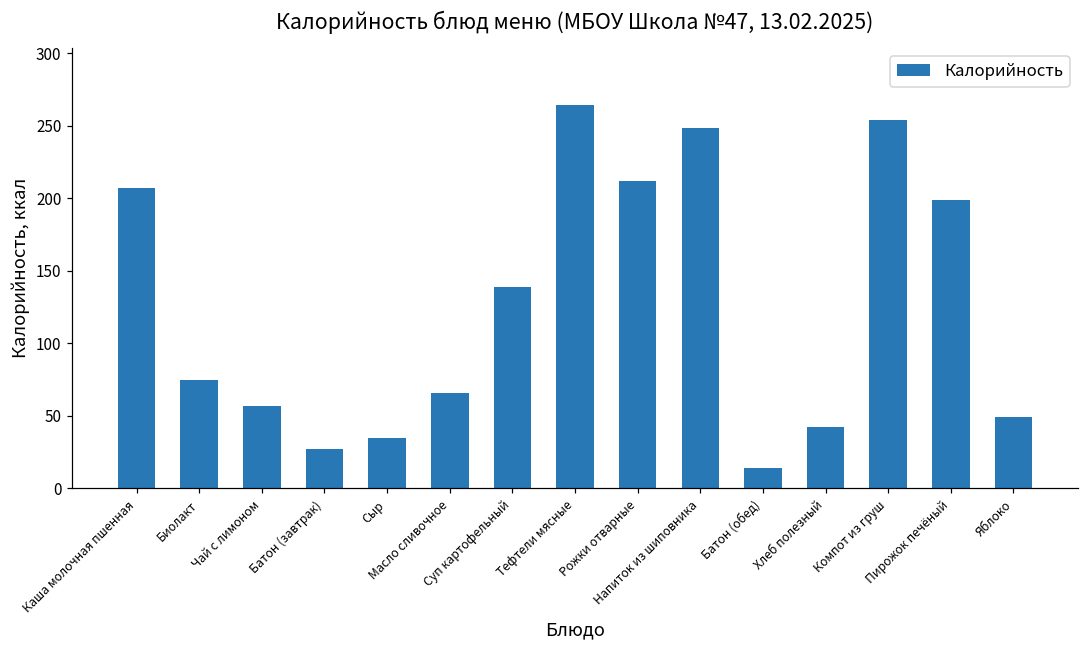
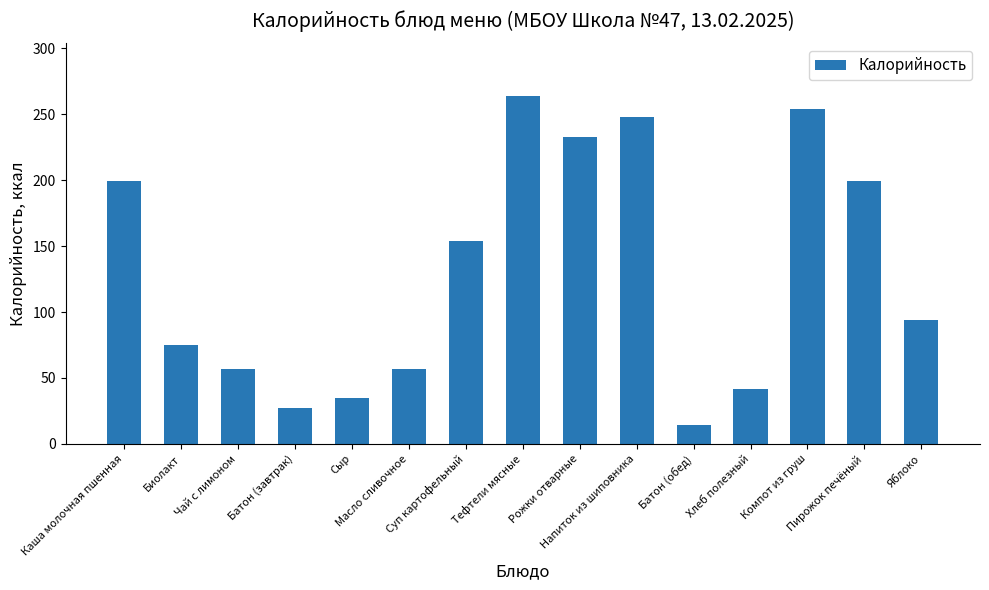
Каша молочная пшенная: 207 -> 199
Масло сливочное: 66 -> 57
Суп картофельный: 139 -> 154
Рожки отварные: 212 -> 233
Яблоко: 49 -> 94
